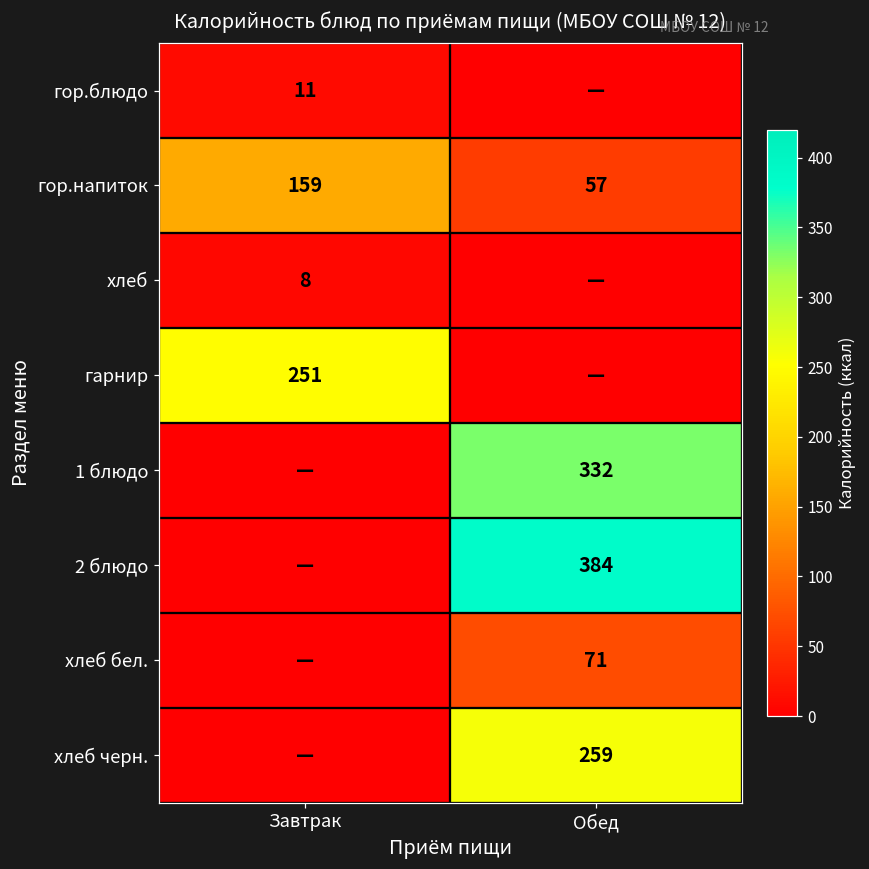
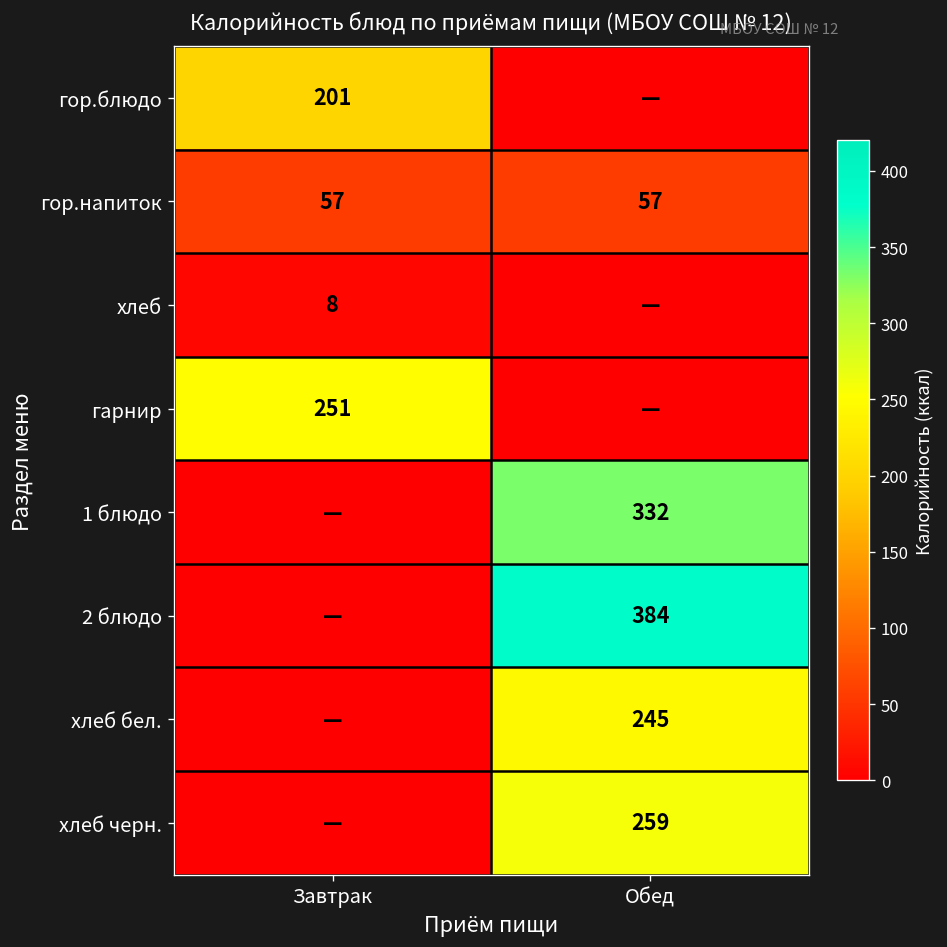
гор.блюдо, Завтрак: 11 -> 201
гор.напиток, Завтрак: 159 -> 57
хлеб бел., Обед: 71 -> 245
